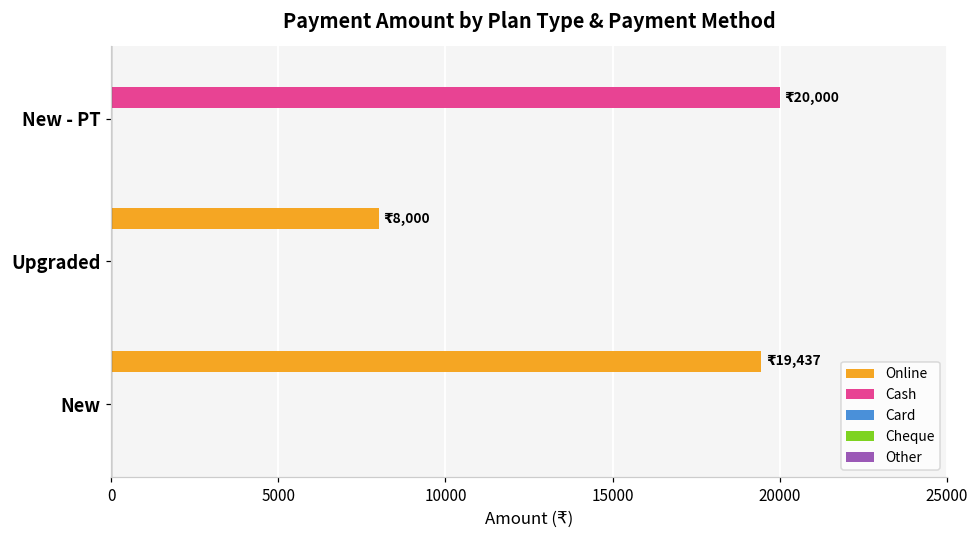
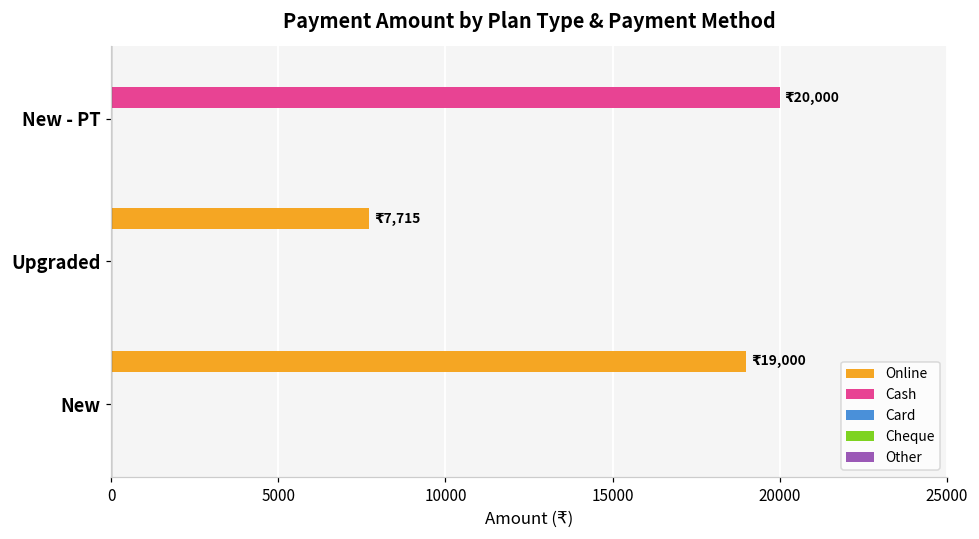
Online, Upgraded: 8,000 -> 7,715
Online, New: 19,437 -> 19,000
